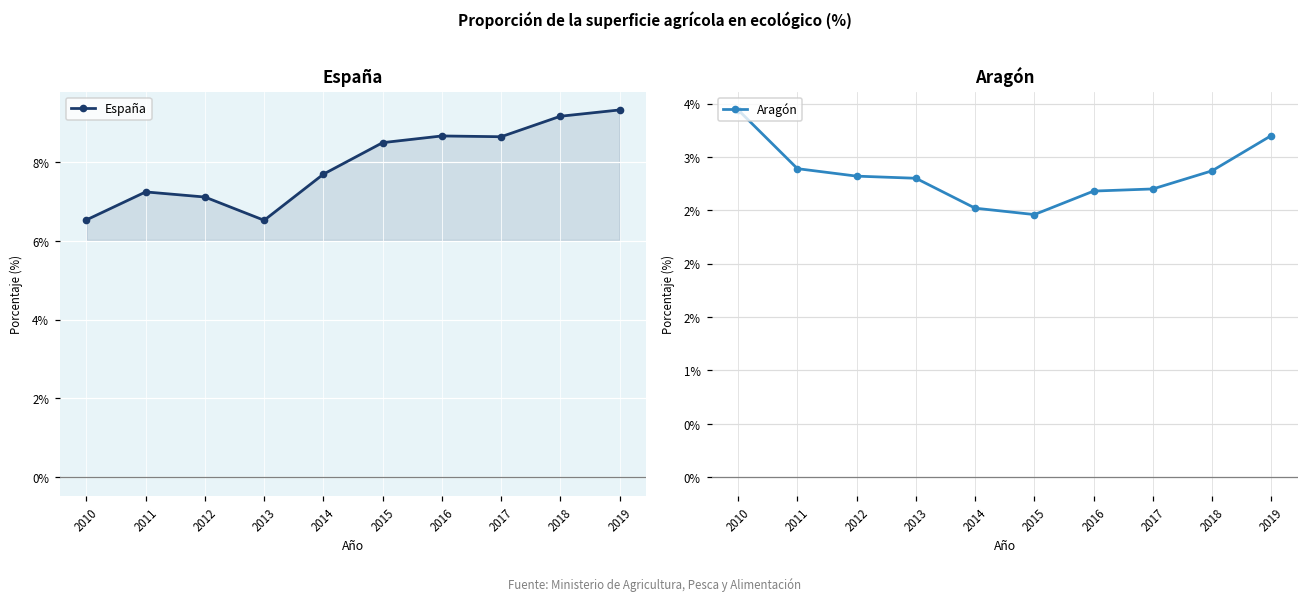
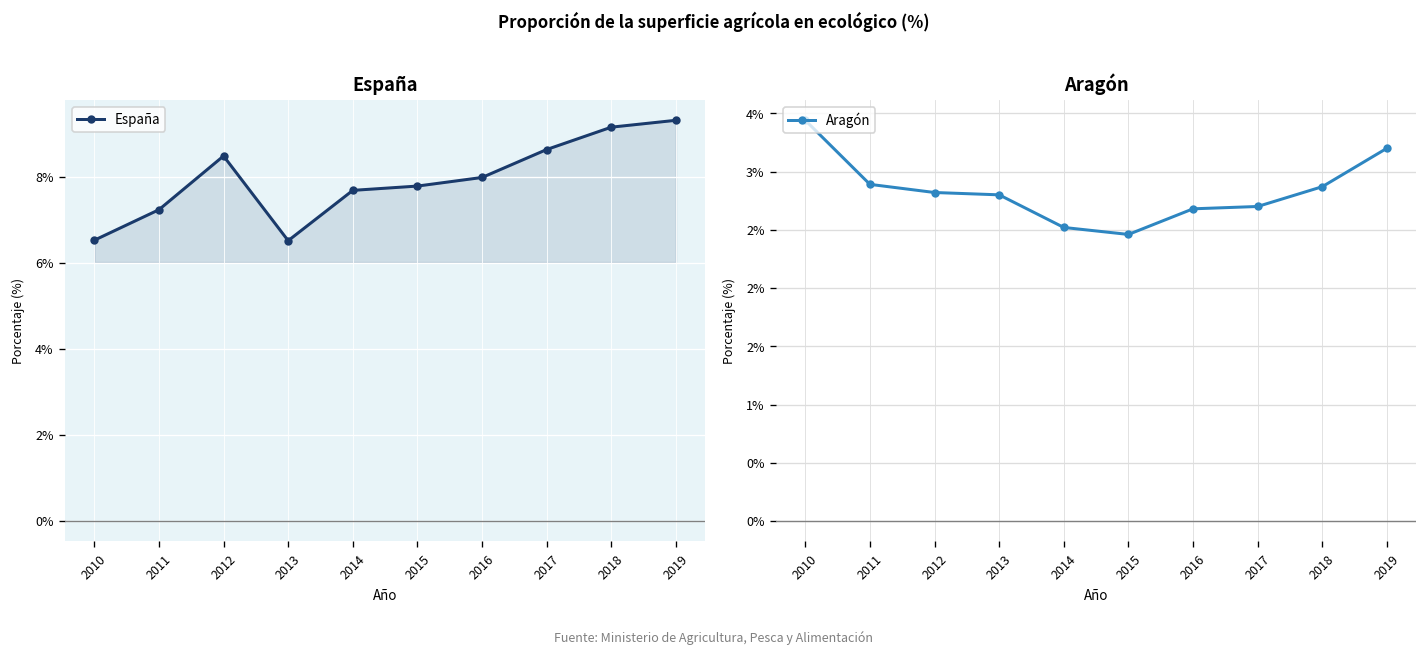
España, 2012: 7.1% -> 8.5%
España, 2015: 8.5% -> 7.8%
España, 2016: 8.7% -> 8.0%
